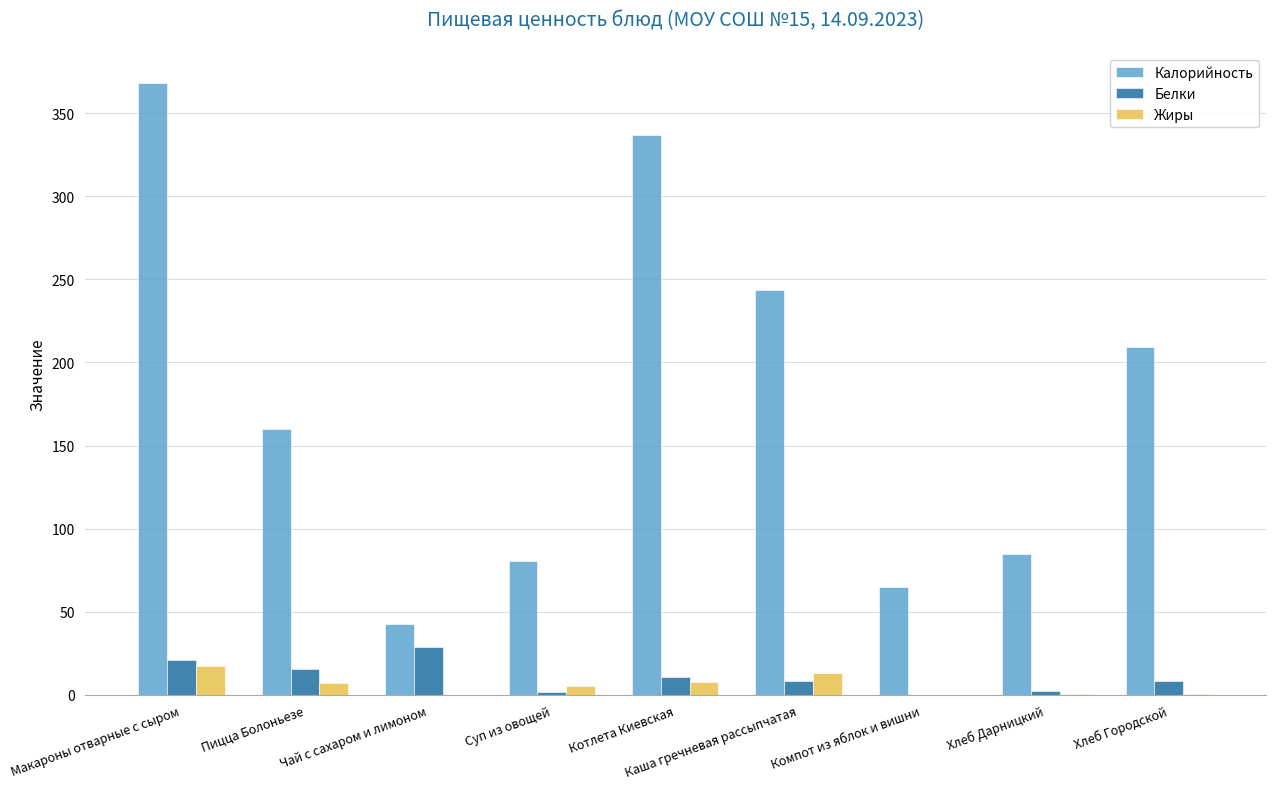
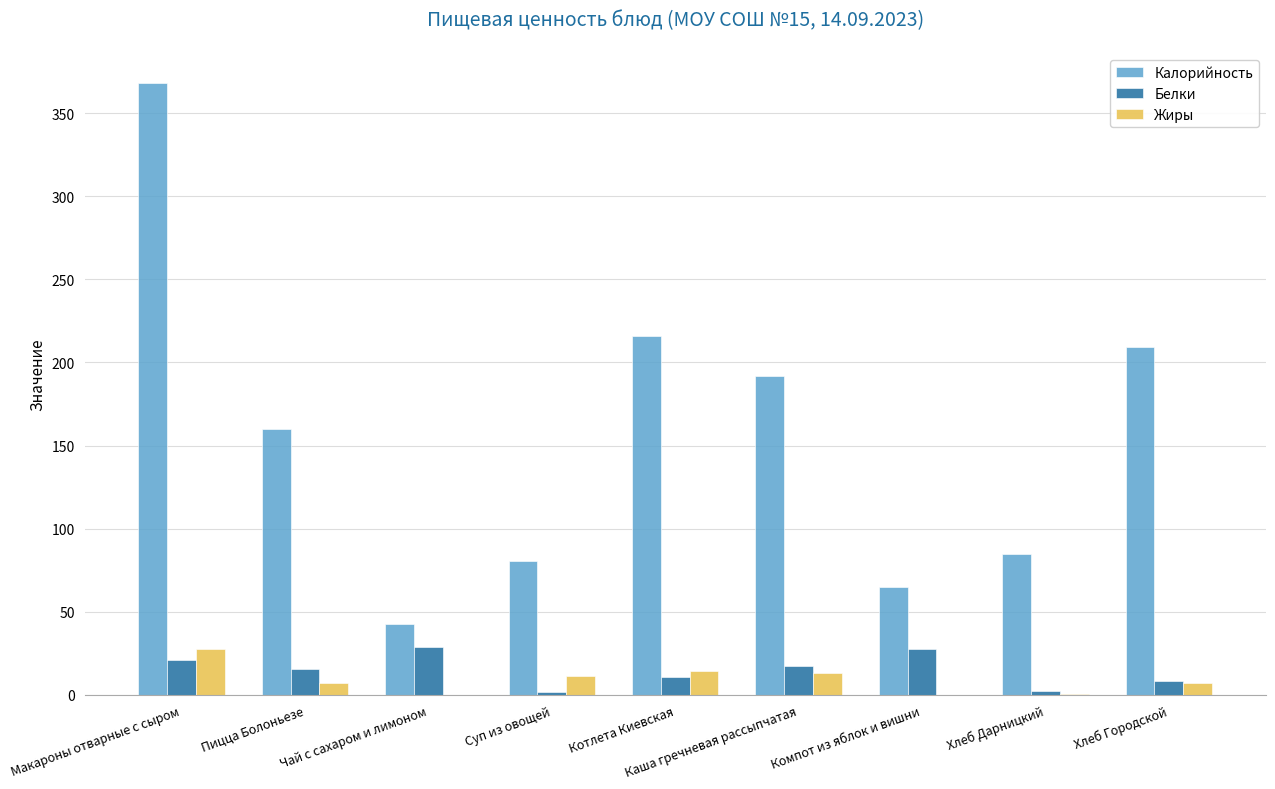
Жиры, Макароны отварные с сыром: 18 -> 27
Жиры, Суп из овощей: 5 -> 12
Калорийность, Котлета Киевская: 337 -> 216
Жиры, Котлета Киевская: 8 -> 14
Калорийность, Каша гречневая рассыпчатая: 244 -> 192
Белки, Каша гречневая рассыпчатая: 9 -> 18
Белки, Компот из яблок и вишни: 0 -> 28
Жиры, Хлеб Городской: 0 -> 7
